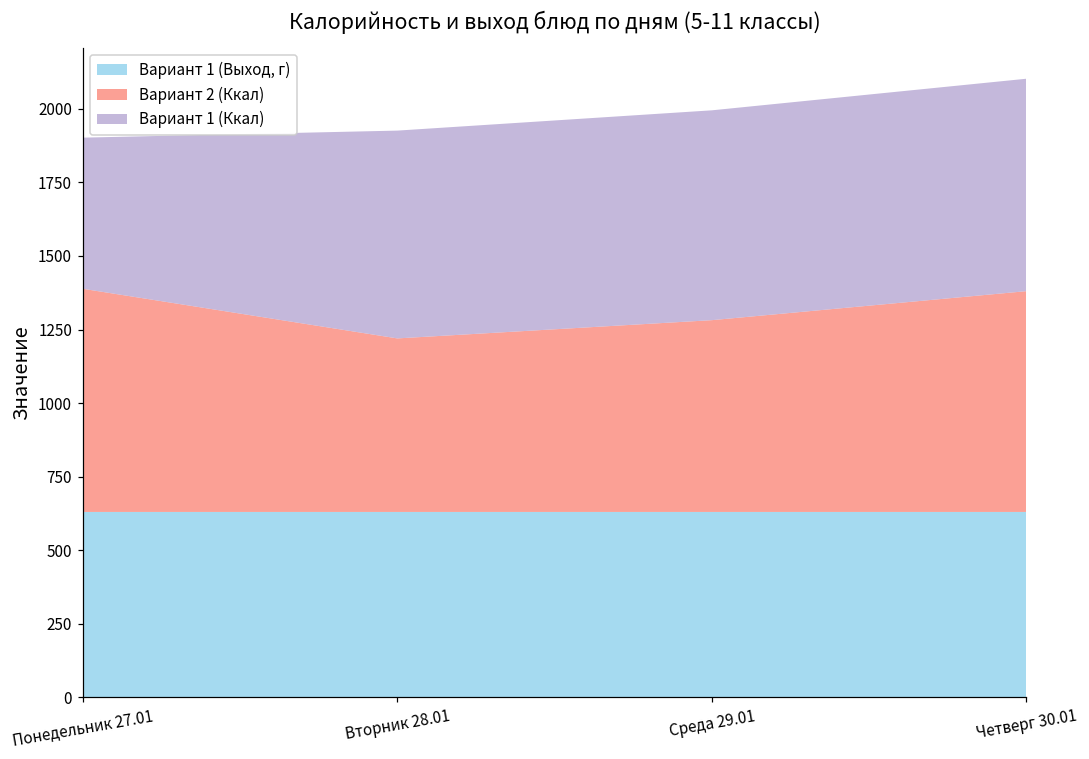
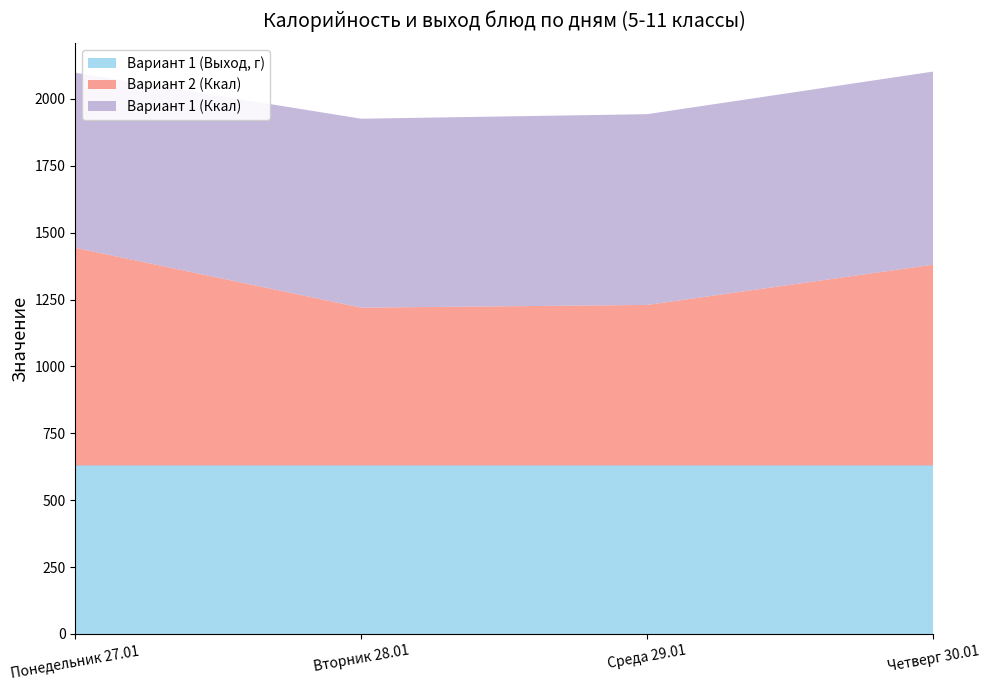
Вариант 2 (Ккал), Понедельник 27.01: 760 -> 810
Вариант 1 (Ккал), Понедельник 27.01: 510 -> 650
Вариант 2 (Ккал), Среда 29.01: 650 -> 600
